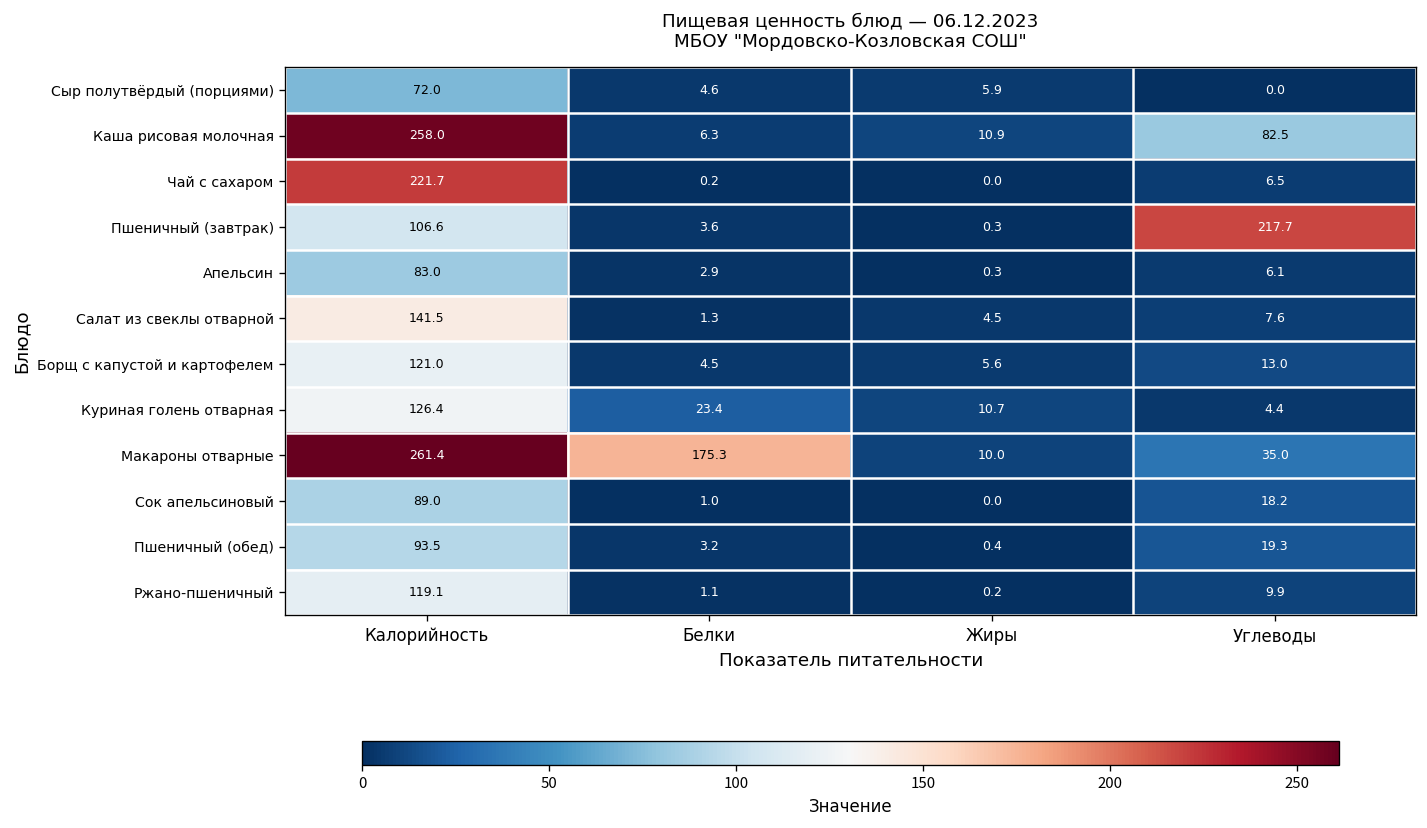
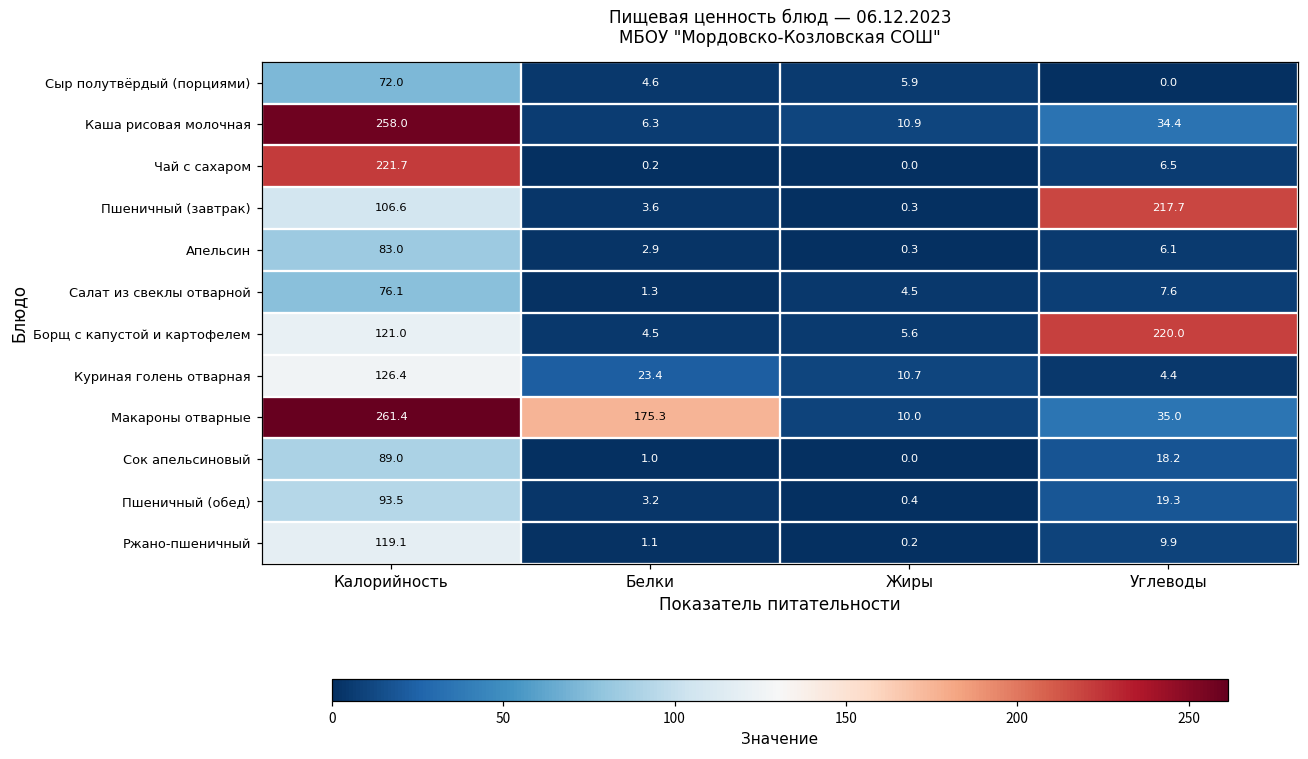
Каша рисовая молочная, Углеводы: 82.5 -> 34.4
Салат из свеклы отварной, Калорийность: 141.5 -> 76.1
Борщ с капустой и картофелем, Углеводы: 13.0 -> 220.0
